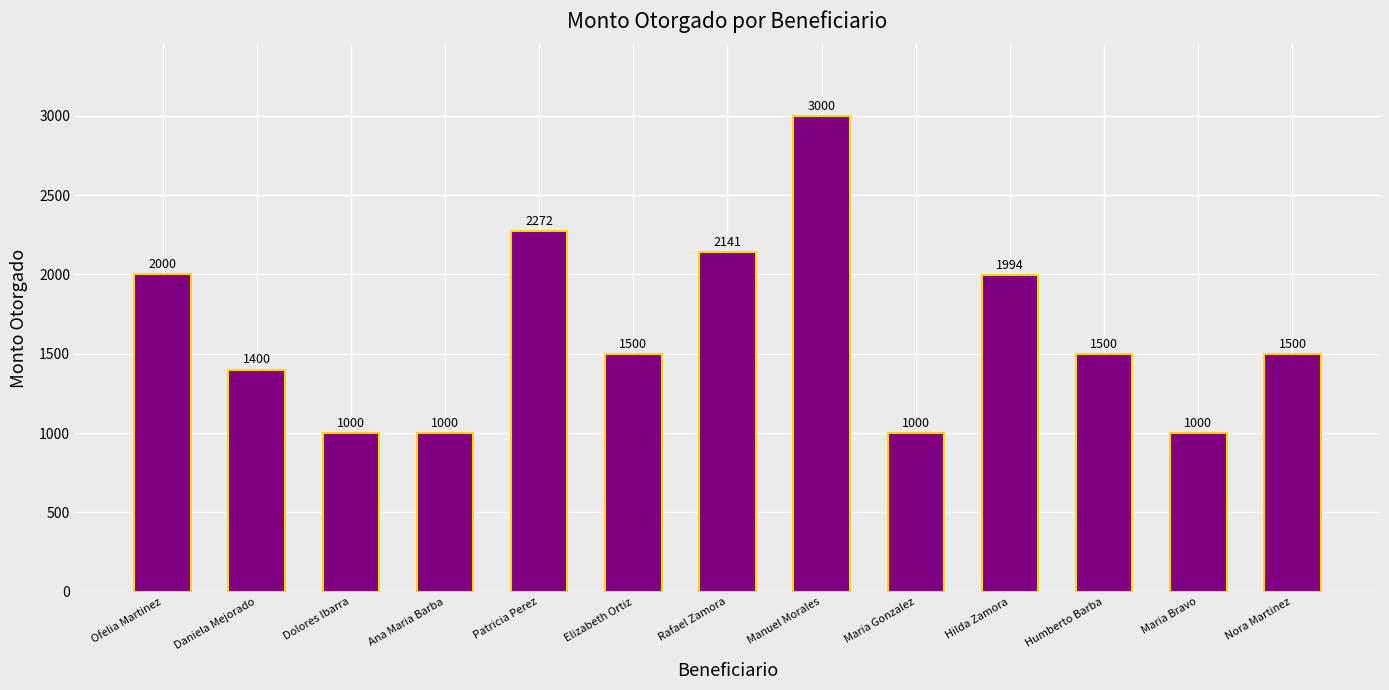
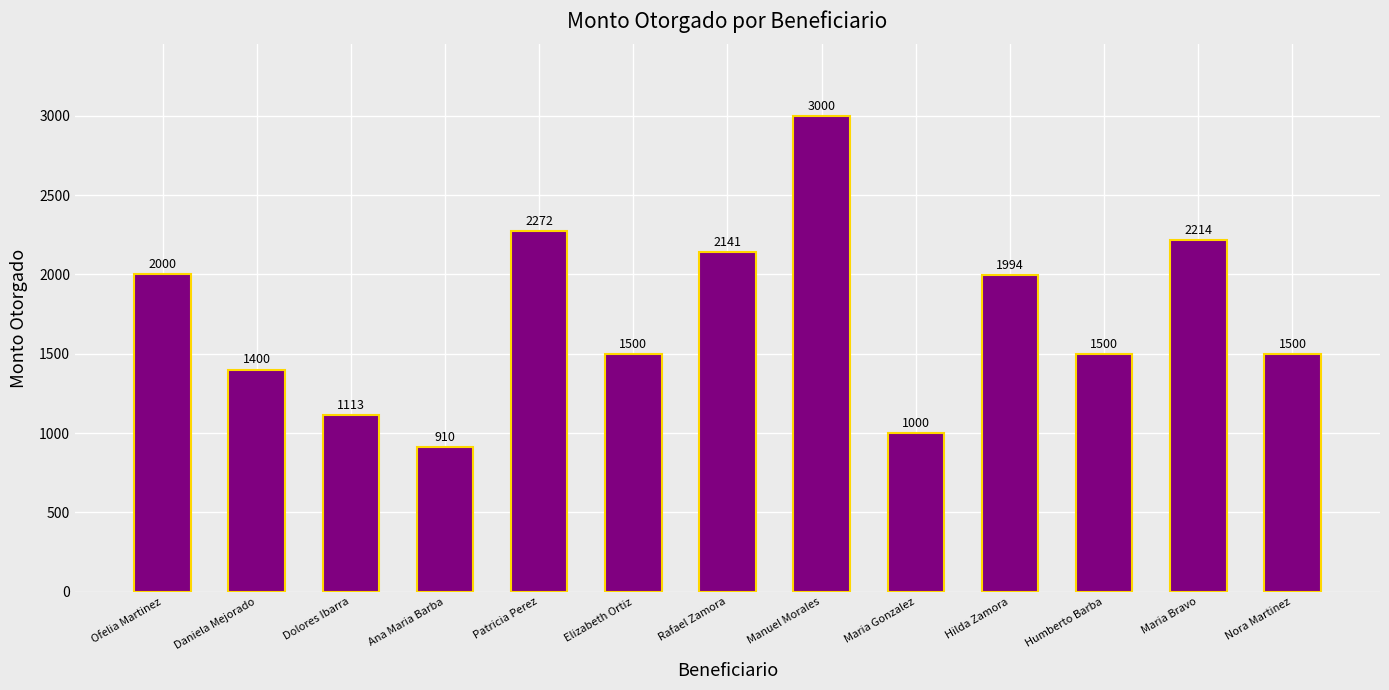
Dolores Ibarra: 1000 -> 1113
Ana Maria Barba: 1000 -> 910
Maria Bravo: 1000 -> 2214
